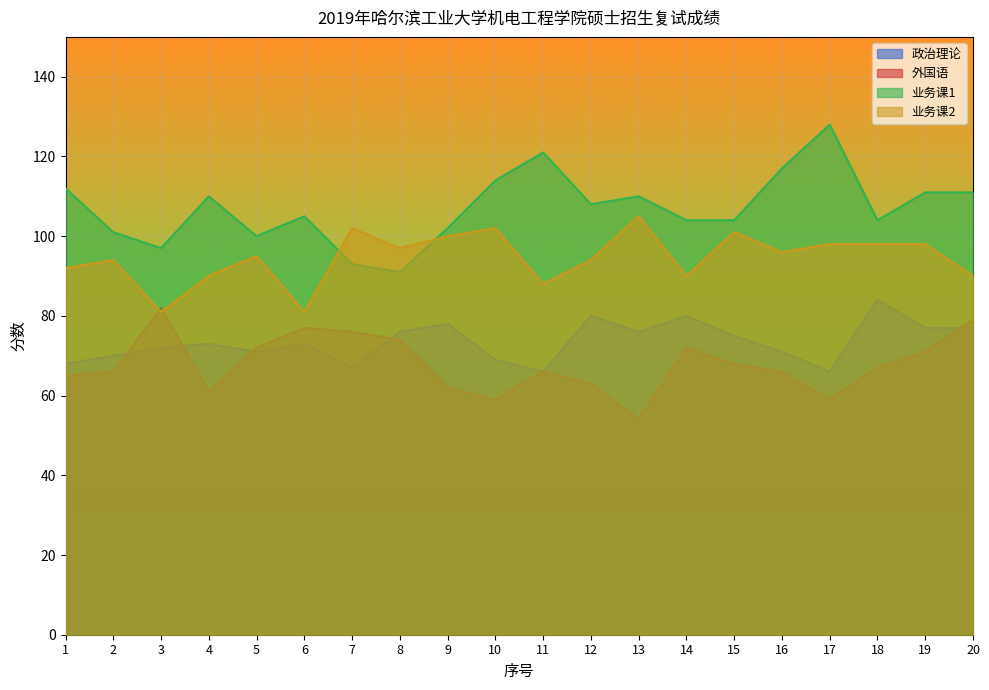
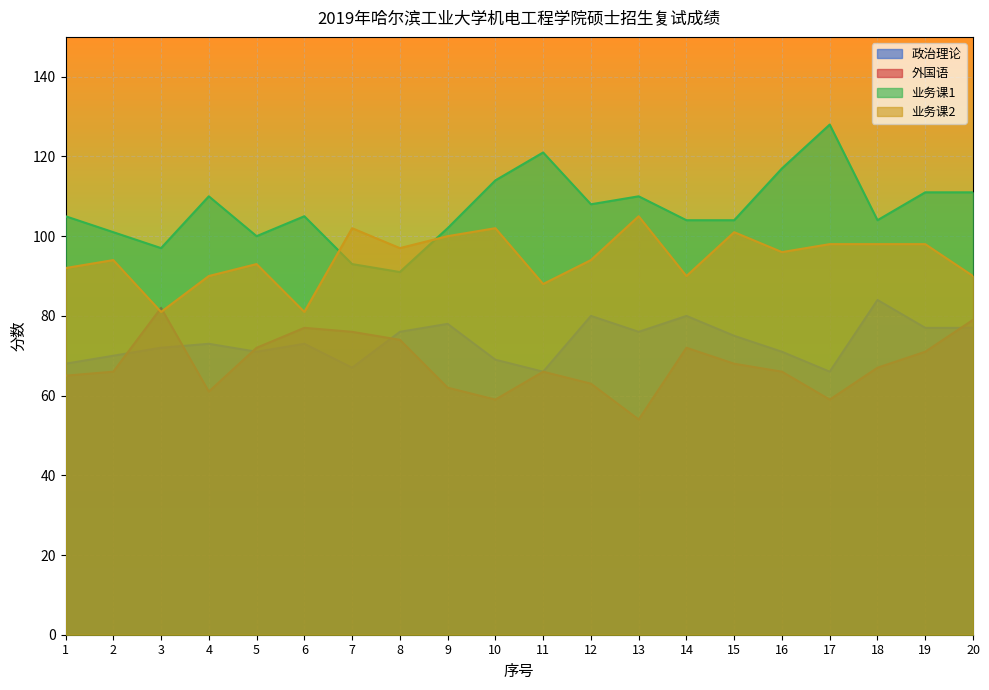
业务课1, 1: 112 -> 105
业务课2, 5: 95 -> 93
